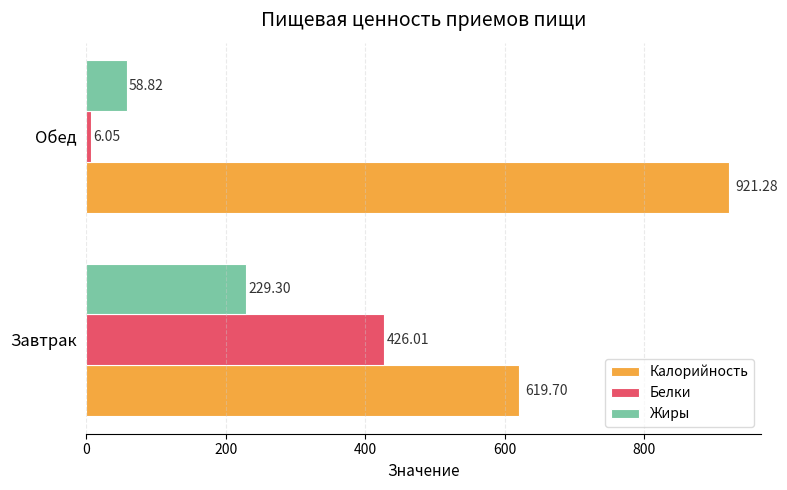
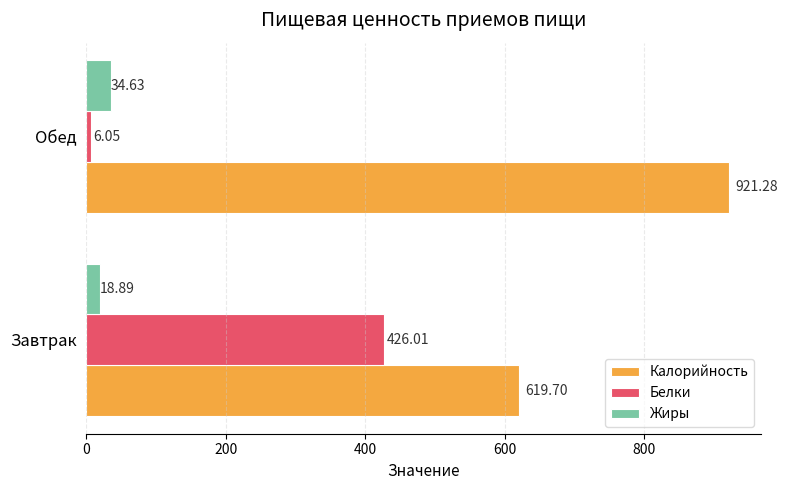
Жиры, Обед: 58.82 -> 34.63
Жиры, Завтрак: 229.30 -> 18.89
